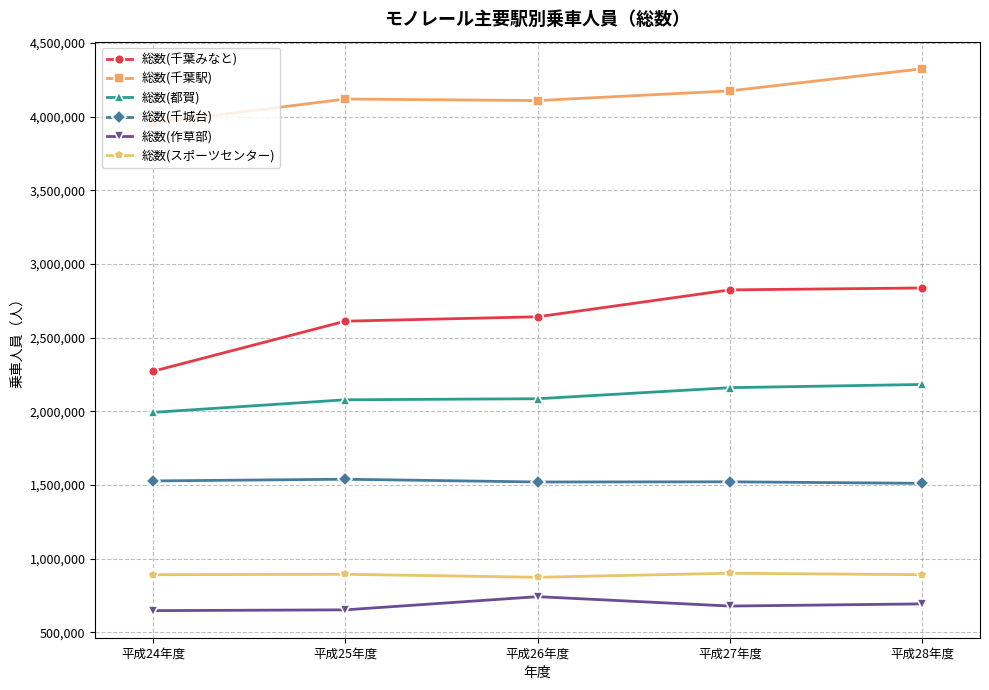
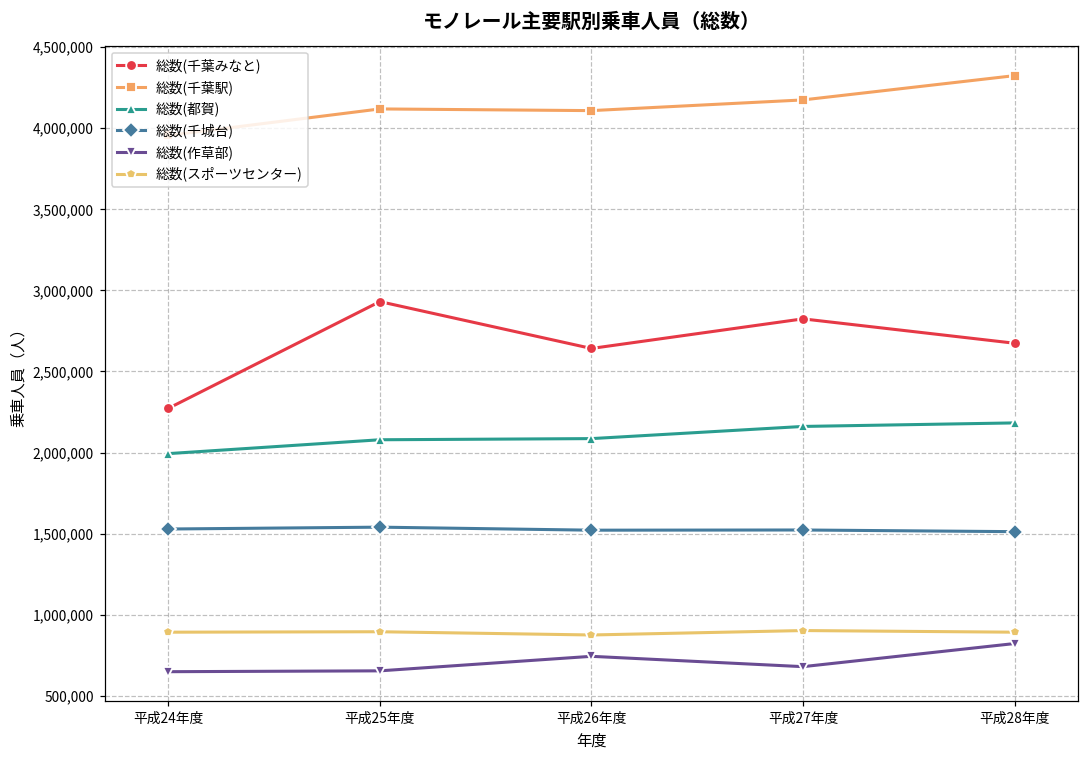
総数(千葉みなと), 平成25年度: 2,610,000 -> 2,930,000
総数(千葉みなと), 平成28年度: 2,840,000 -> 2,670,000
総数(作草部), 平成28年度: 690,000 -> 820,000
